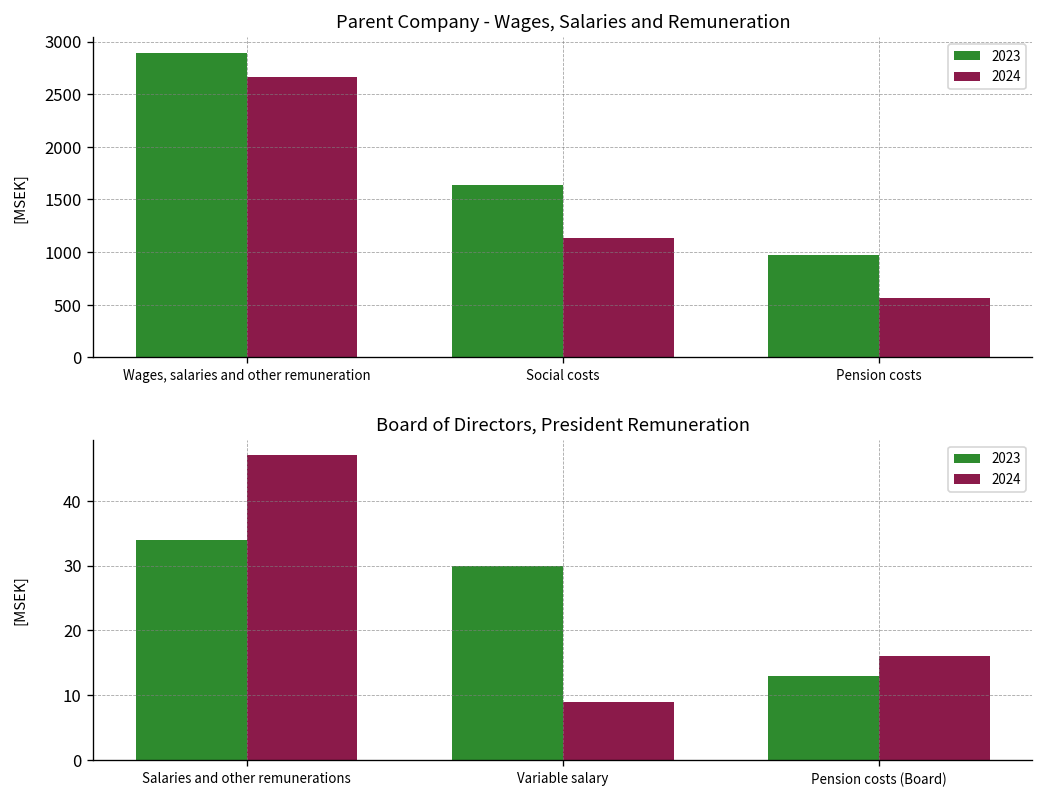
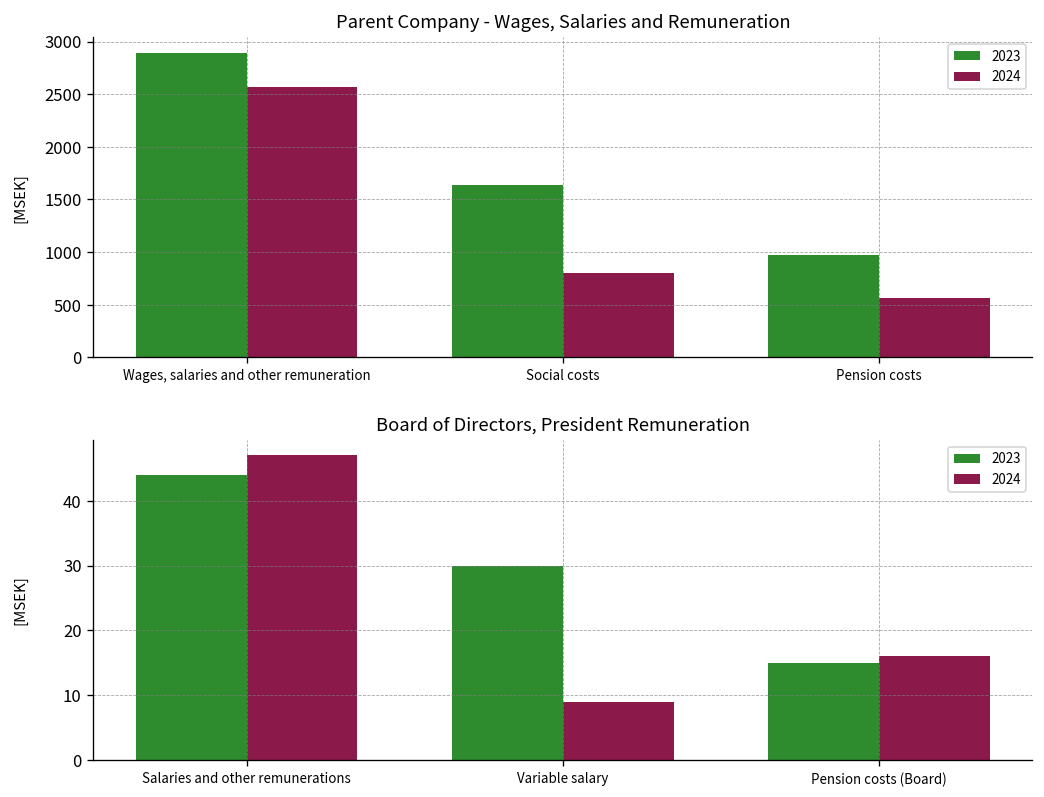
Parent Company - Wages, Salaries and Remuneration, 2024, Wages, salaries and other remuneration: 2700 -> 2600
Parent Company - Wages, Salaries and Remuneration, 2024, Social costs: 1100 -> 800
Board of Directors, President Remuneration, 2023, Salaries and other remunerations: 34 -> 44
Board of Directors, President Remuneration, 2023, Pension costs (Board): 13 -> 15
